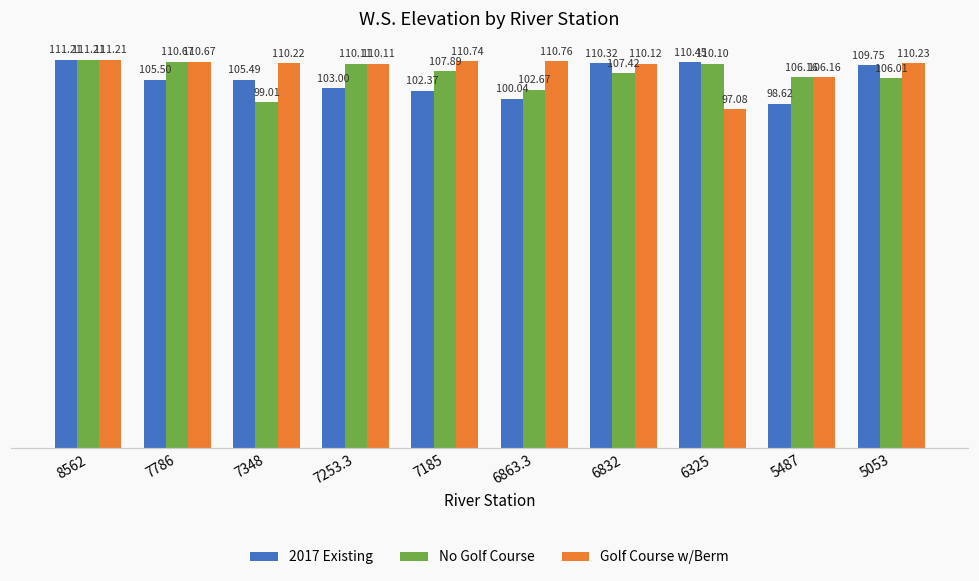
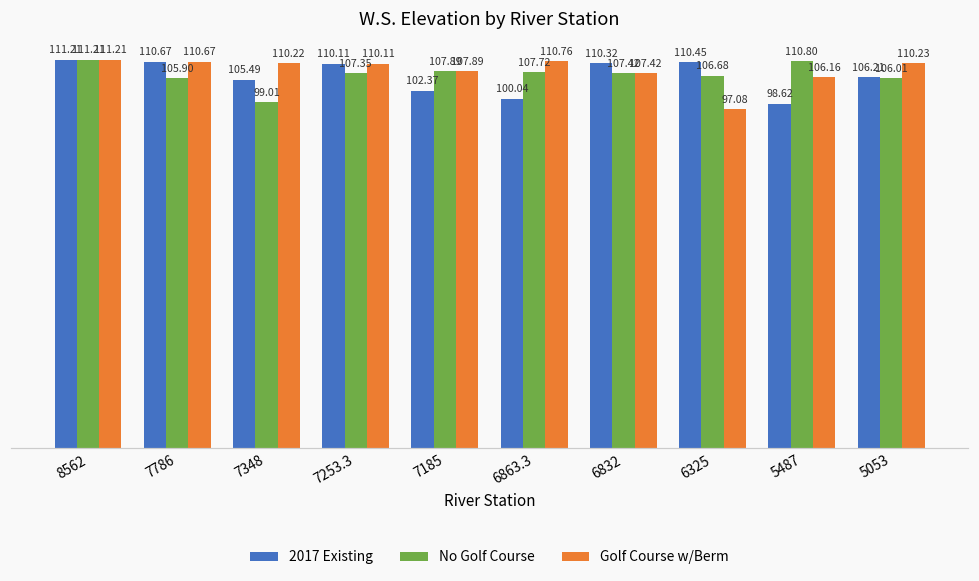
2017 Existing, 7786: 105.50 -> 110.67
No Golf Course, 7786: 110.67 -> 105.90
2017 Existing, 7253.3: 103.00 -> 110.11
No Golf Course, 7253.3: 110.11 -> 107.35
Golf Course w/Berm, 7185: 110.74 -> 107.89
No Golf Course, 6863.3: 102.67 -> 107.72
Golf Course w/Berm, 6832: 110.12 -> 107.42
No Golf Course, 6325: 110.10 -> 106.68
No Golf Course, 5487: 106.16 -> 110.80
2017 Existing, 5053: 109.75 -> 106.21
